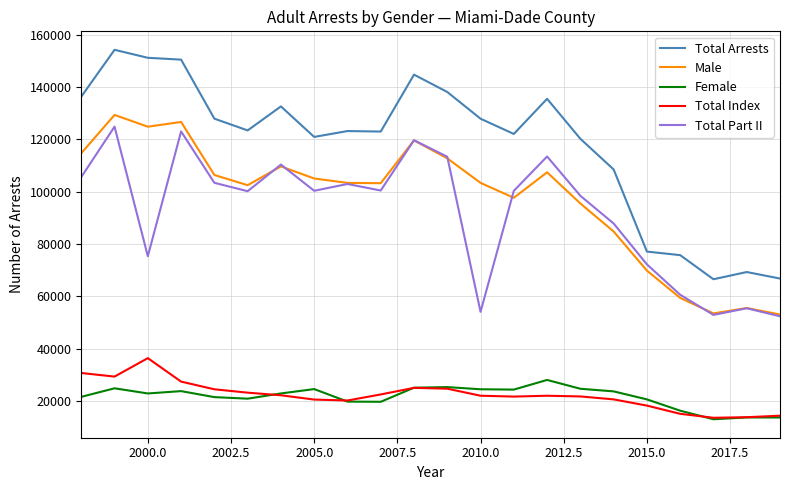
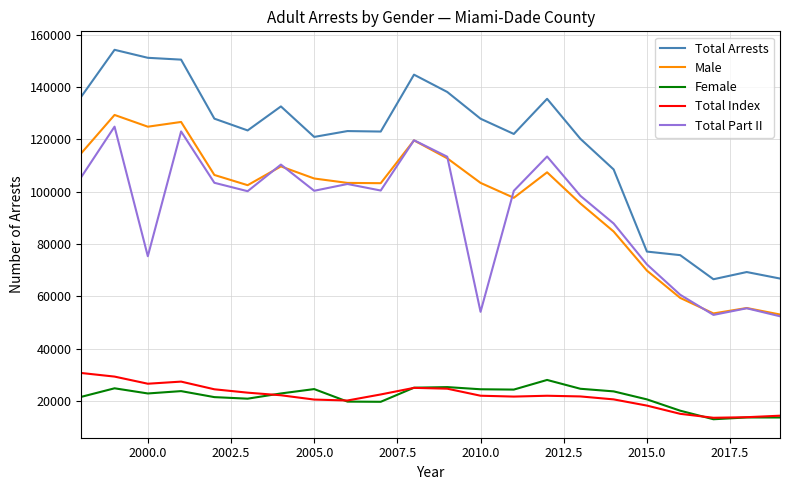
Total Index, 2000.0: 36000 -> 27000
